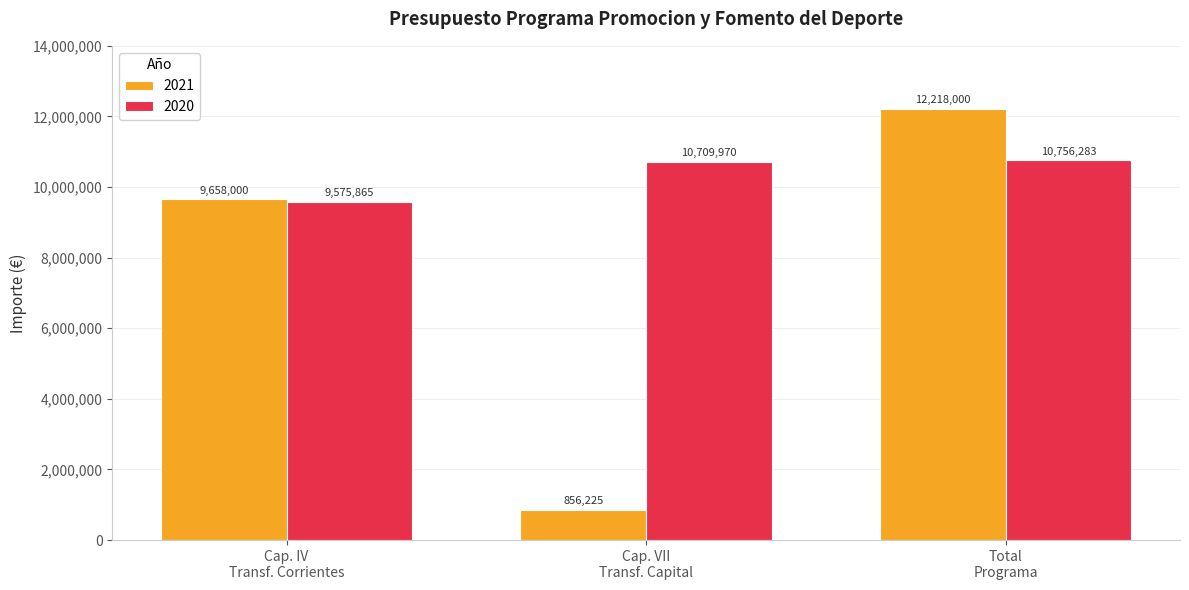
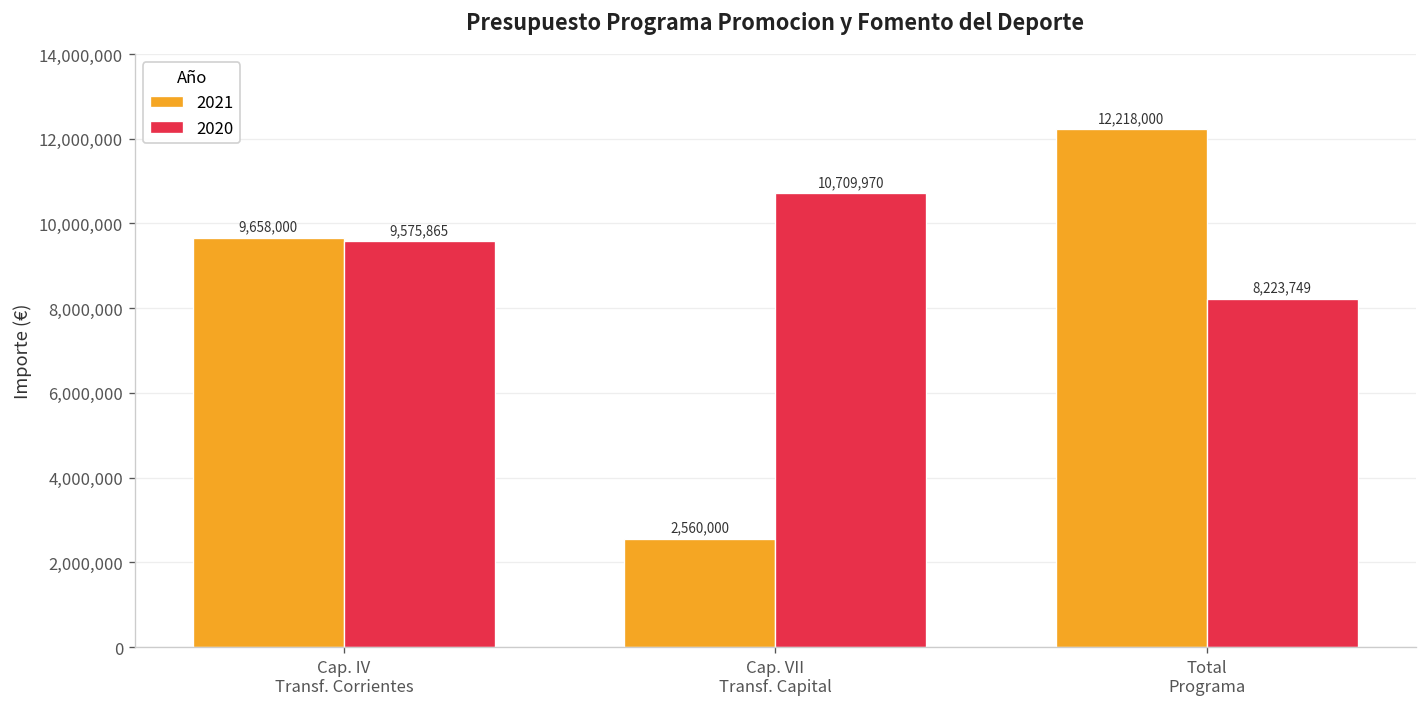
2021, Cap. VII Transf. Capital: 856,225 -> 2,560,000
2020, Total Programa: 10,756,283 -> 8,223,749
